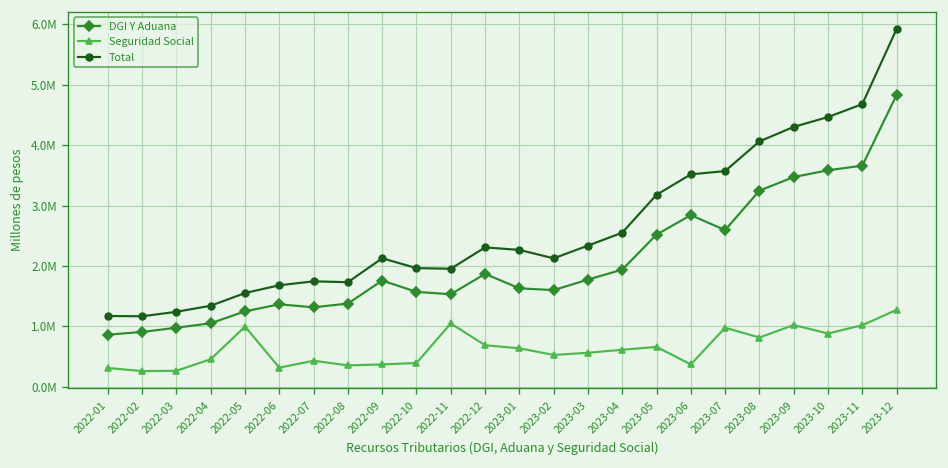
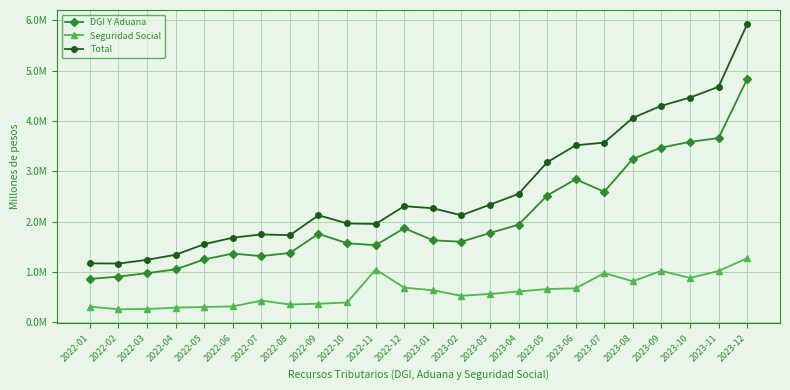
Seguridad Social, 2022-04: 500000 -> 300000
Seguridad Social, 2022-05: 1000000 -> 300000
Seguridad Social, 2023-06: 400000 -> 700000
